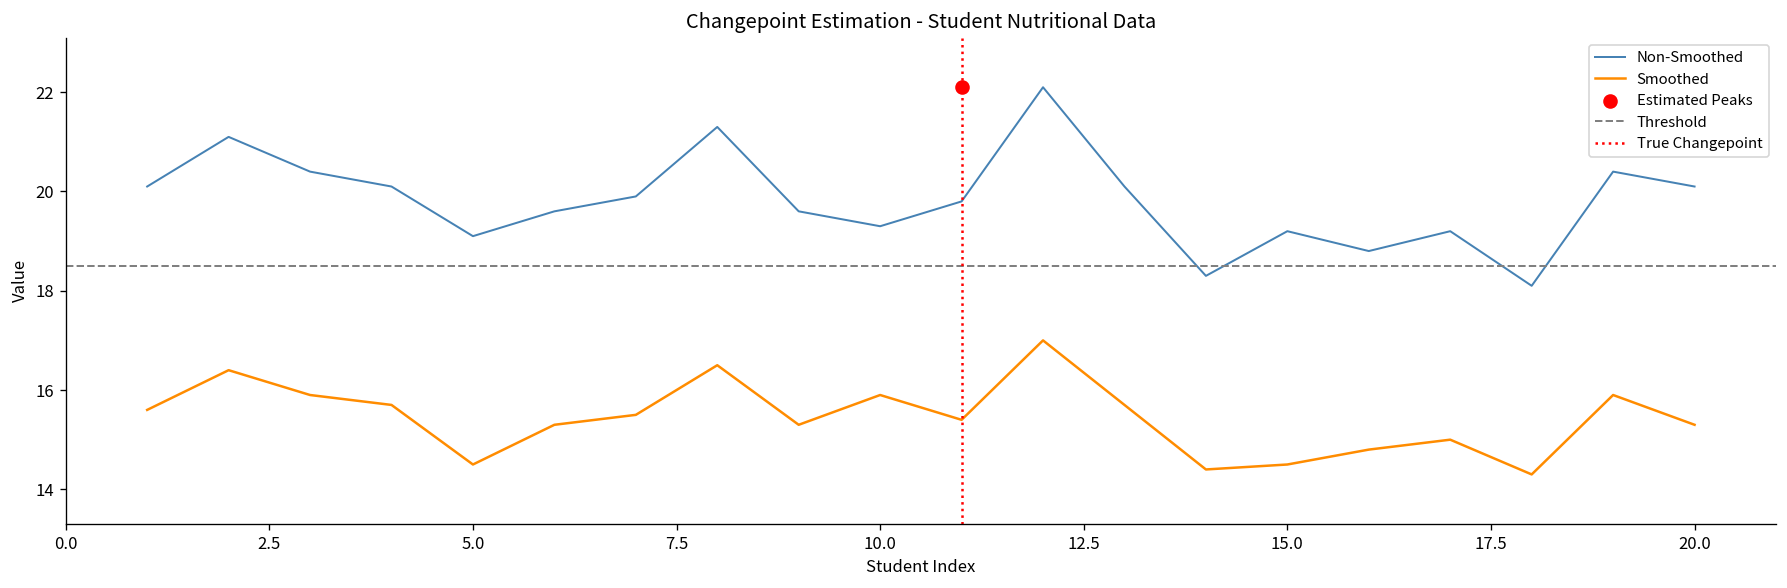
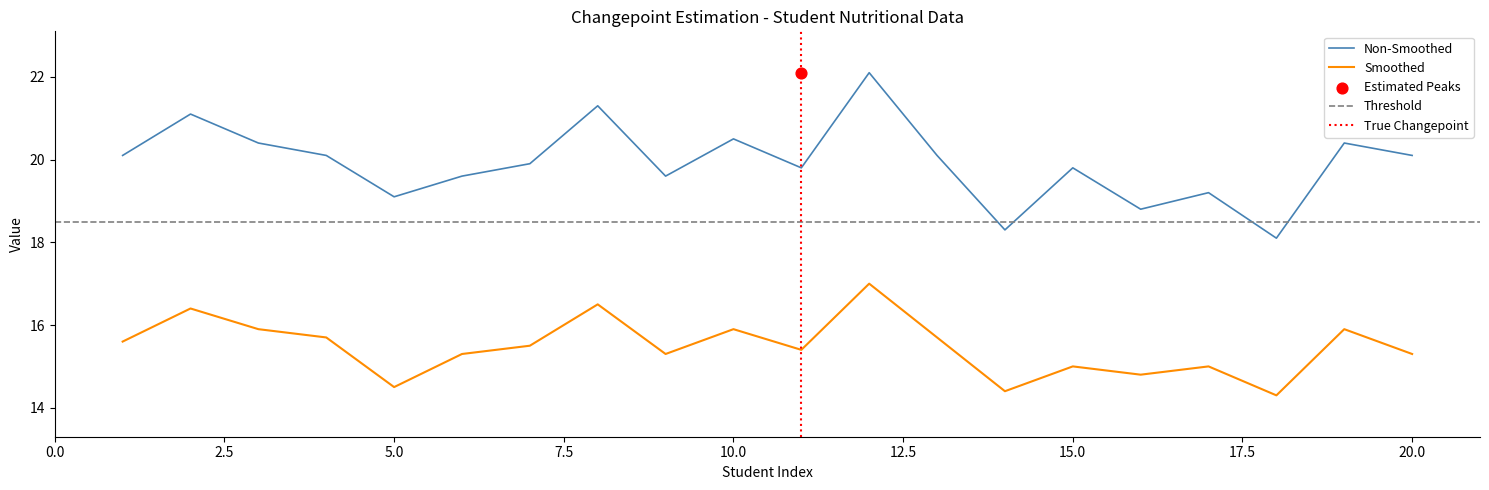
Non-Smoothed, 10.0: 19.3 -> 20.5
Non-Smoothed, 15.0: 19.2 -> 19.8
Smoothed, 15.0: 14.5 -> 15.0
